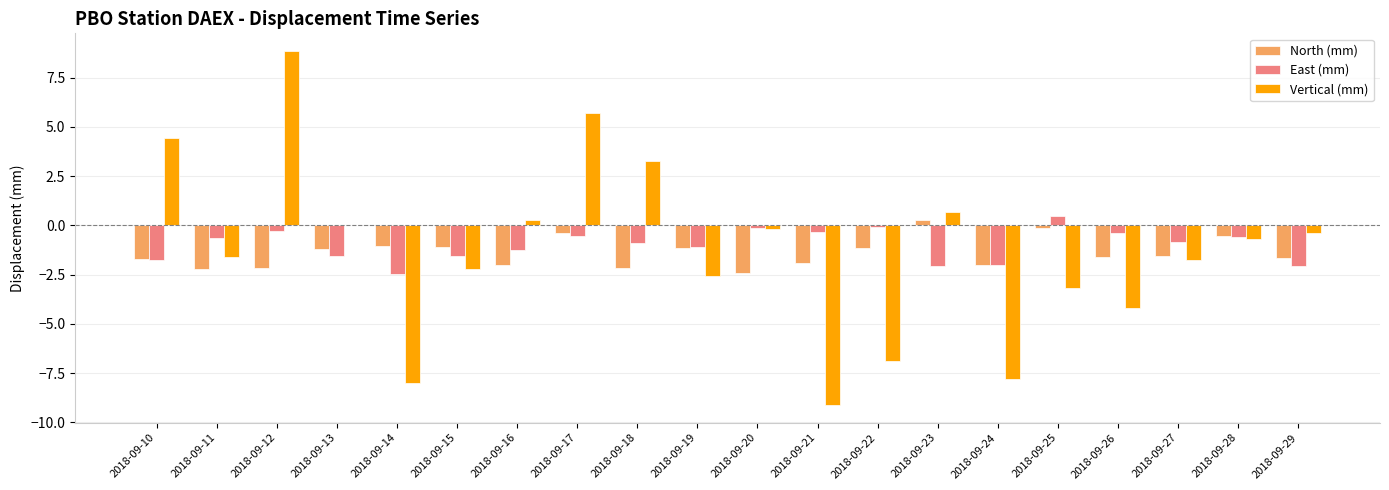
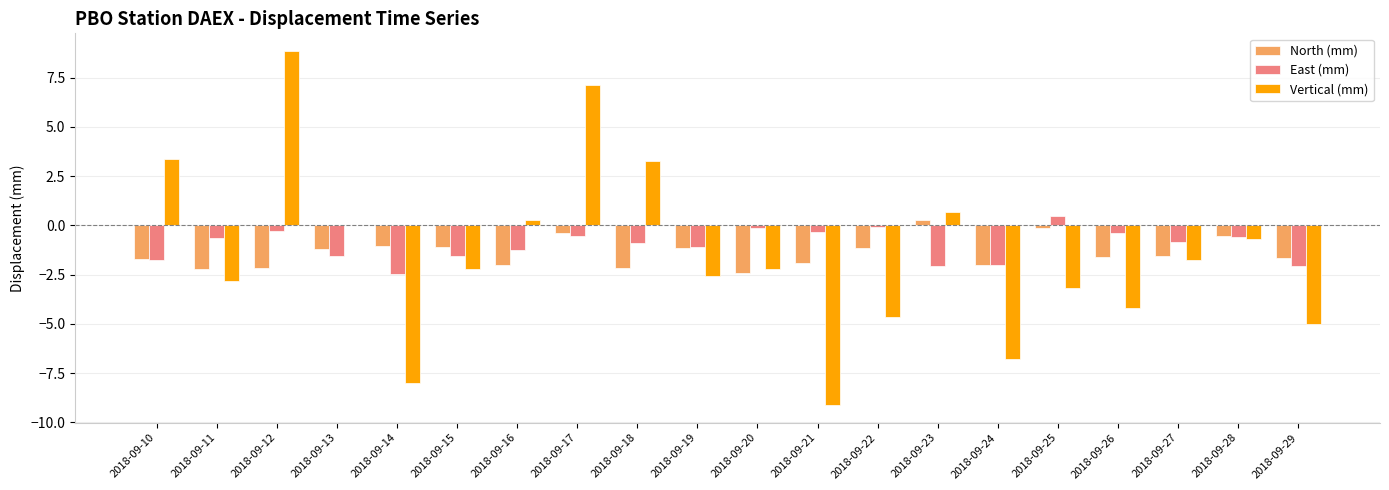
Vertical (mm), 2018-09-10: 4.4 -> 3.4
Vertical (mm), 2018-09-11: -1.6 -> -2.8
Vertical (mm), 2018-09-17: 5.7 -> 7.2
Vertical (mm), 2018-09-20: -0.2 -> -2.2
Vertical (mm), 2018-09-22: -6.9 -> -4.6
Vertical (mm), 2018-09-24: -7.8 -> -6.8
Vertical (mm), 2018-09-29: -0.4 -> -5.0
